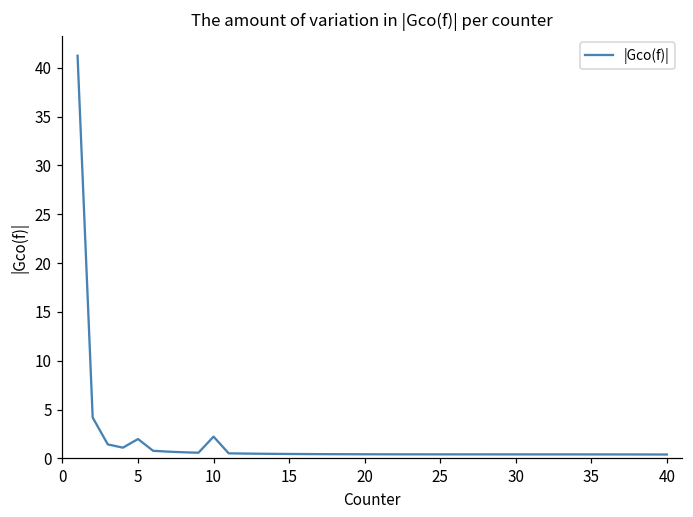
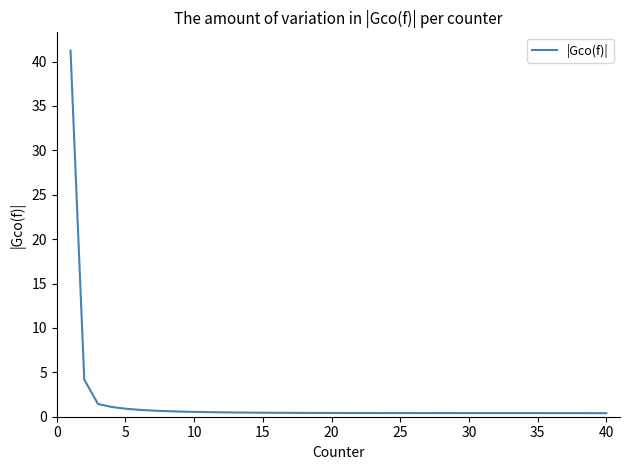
5: 2 -> 1
10: 2 -> 1
